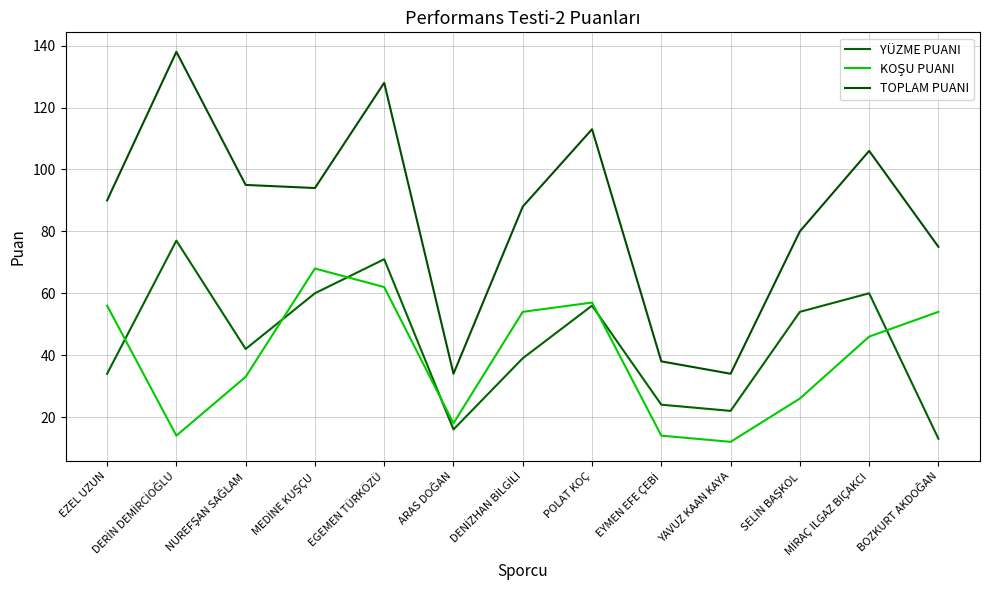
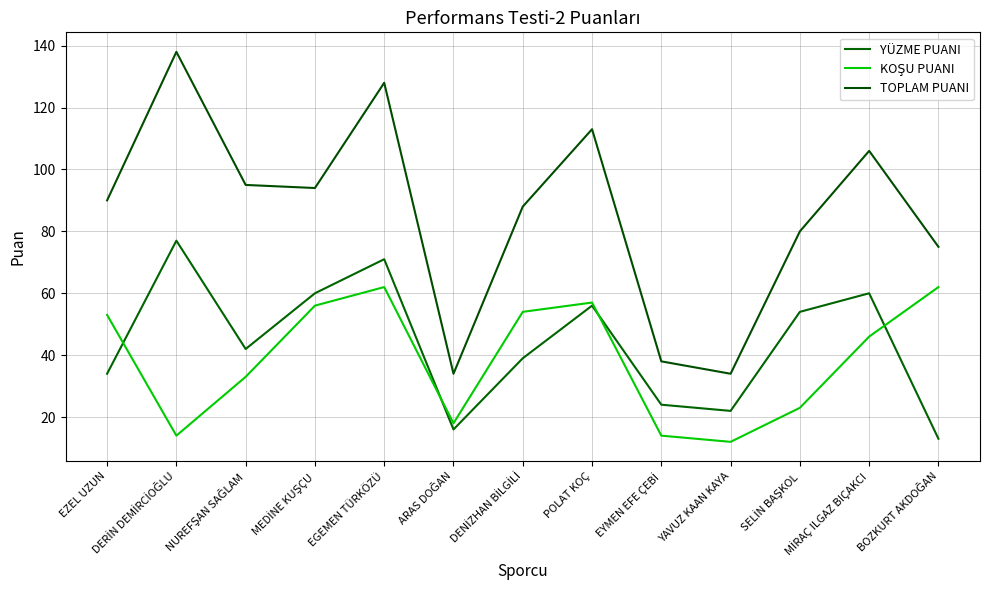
KOŞU PUANI, EZEL UZUN: 56 -> 53
KOŞU PUANI, MEDİNE KUŞÇU: 68 -> 56
KOŞU PUANI, SELİN BAŞKOL: 26 -> 23
KOŞU PUANI, BOZKURT AKDOĞAN: 54 -> 62
